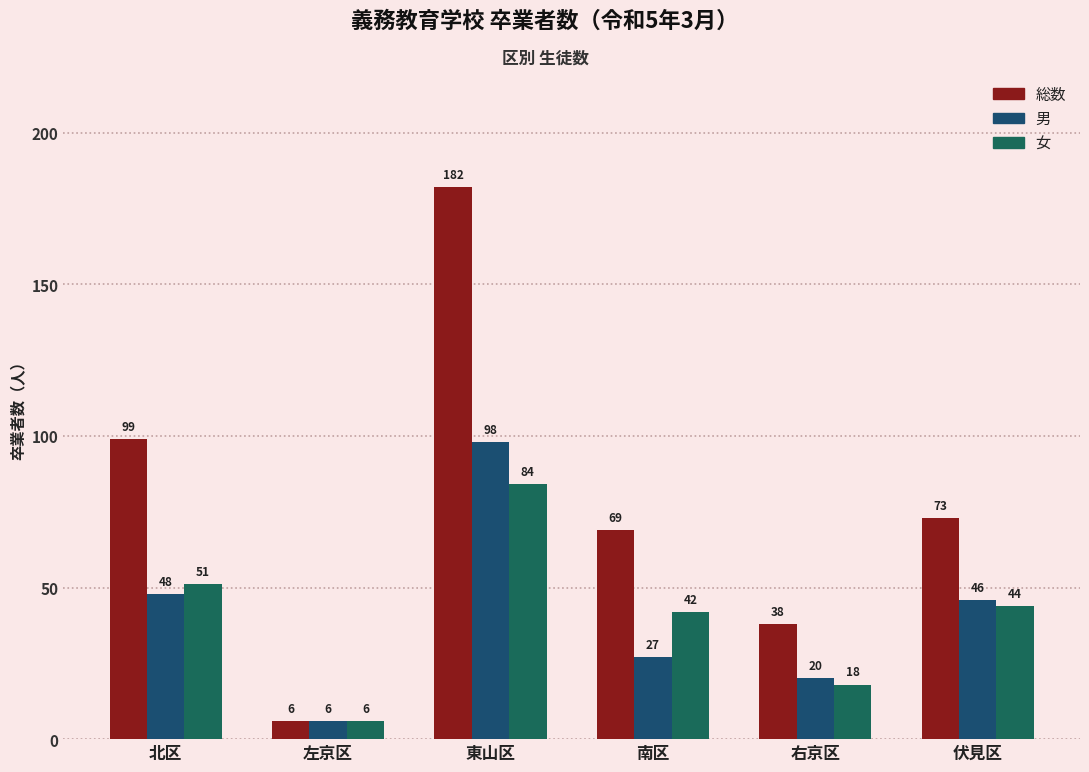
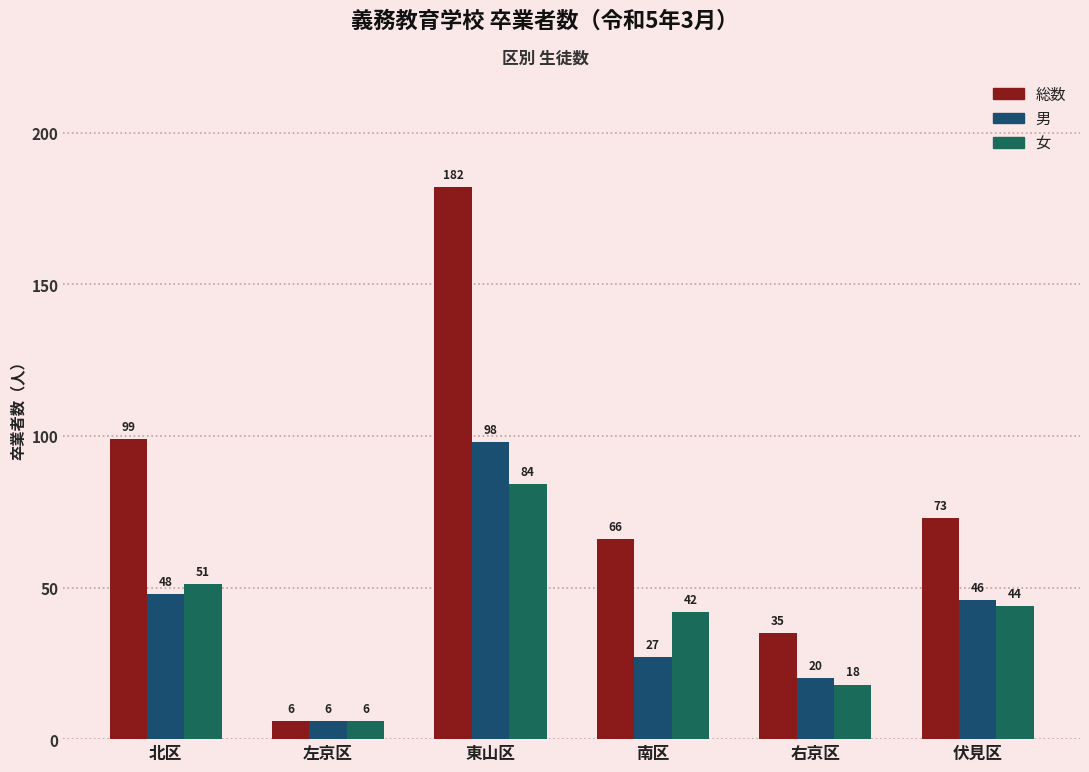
総数, 南区: 69 -> 66
総数, 右京区: 38 -> 35
